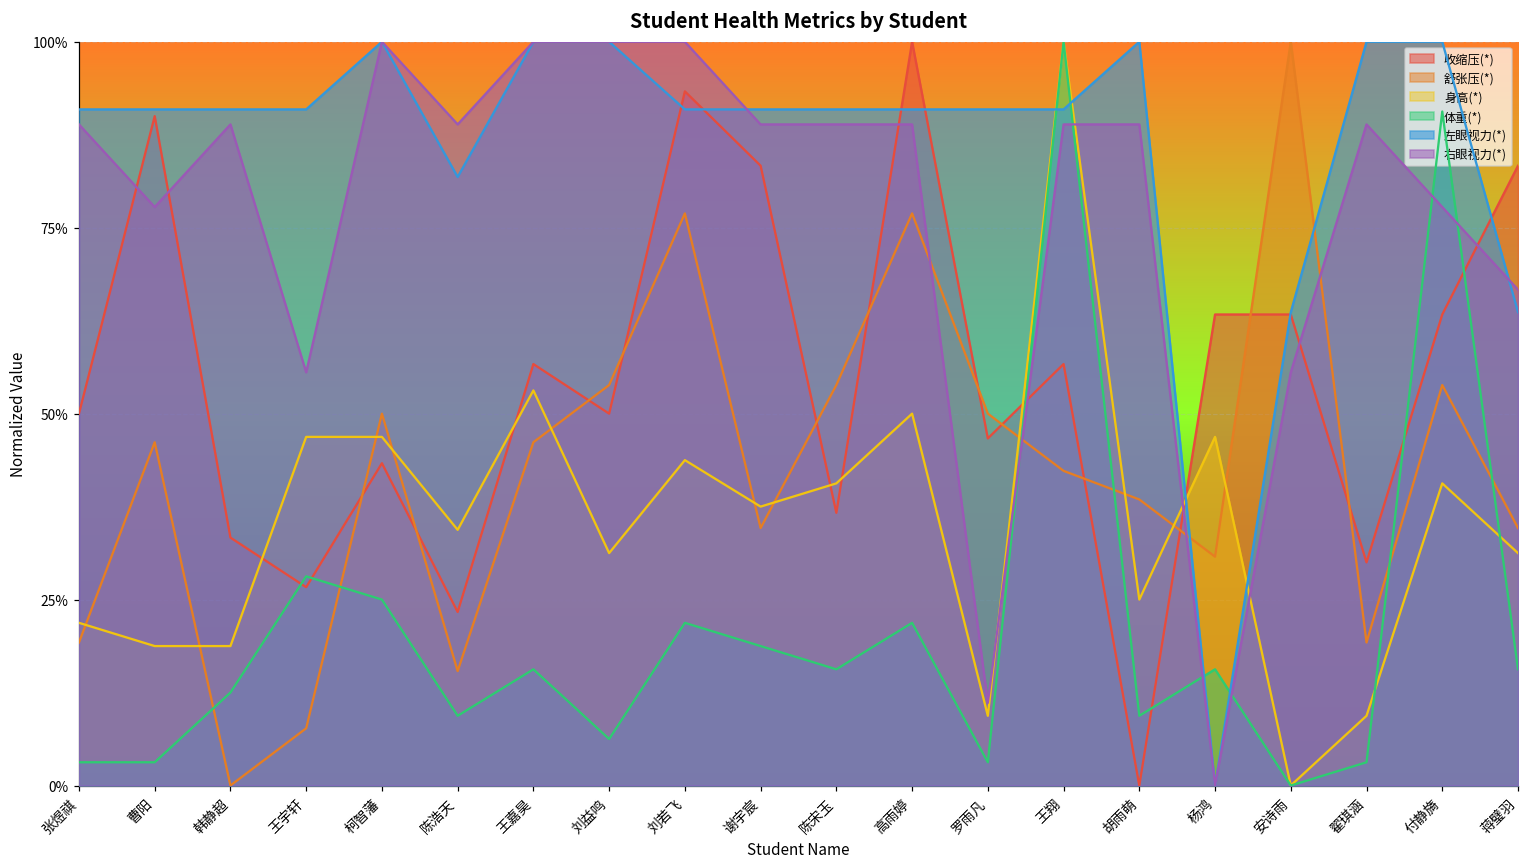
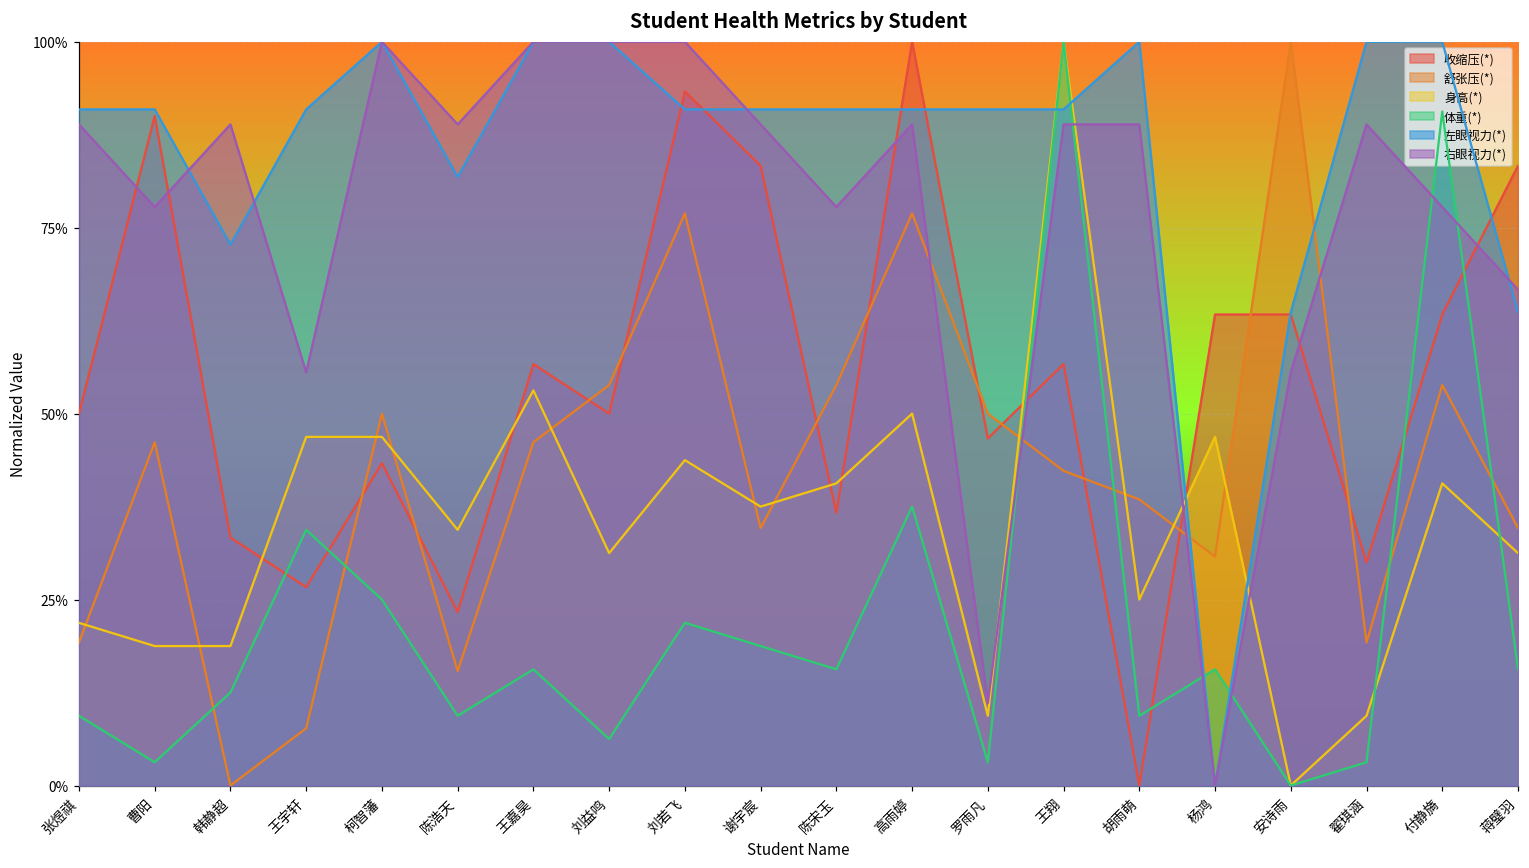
体重(*), 张煜祺: 3% -> 9%
左眼视力(*), 韩静超: 91% -> 73%
体重(*), 王宇轩: 28% -> 34%
右眼视力(*), 陈宋玉: 89% -> 78%
体重(*), 高雨婷: 22% -> 38%
